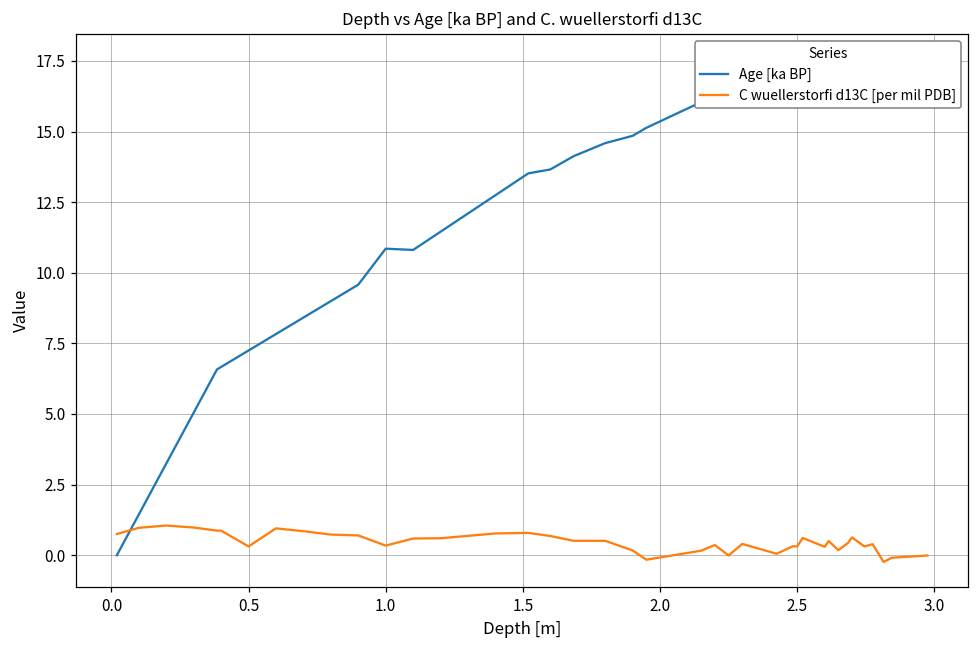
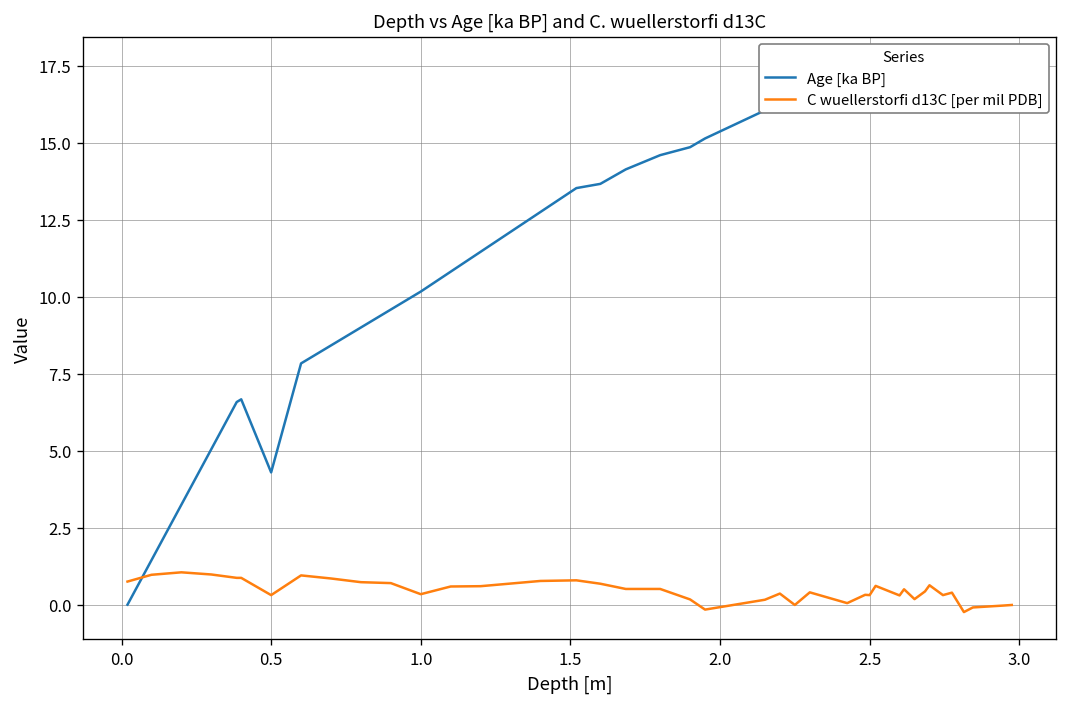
Age [ka BP], 0.5: 7.2 -> 4.3
Age [ka BP], 1.0: 10.9 -> 10.2
